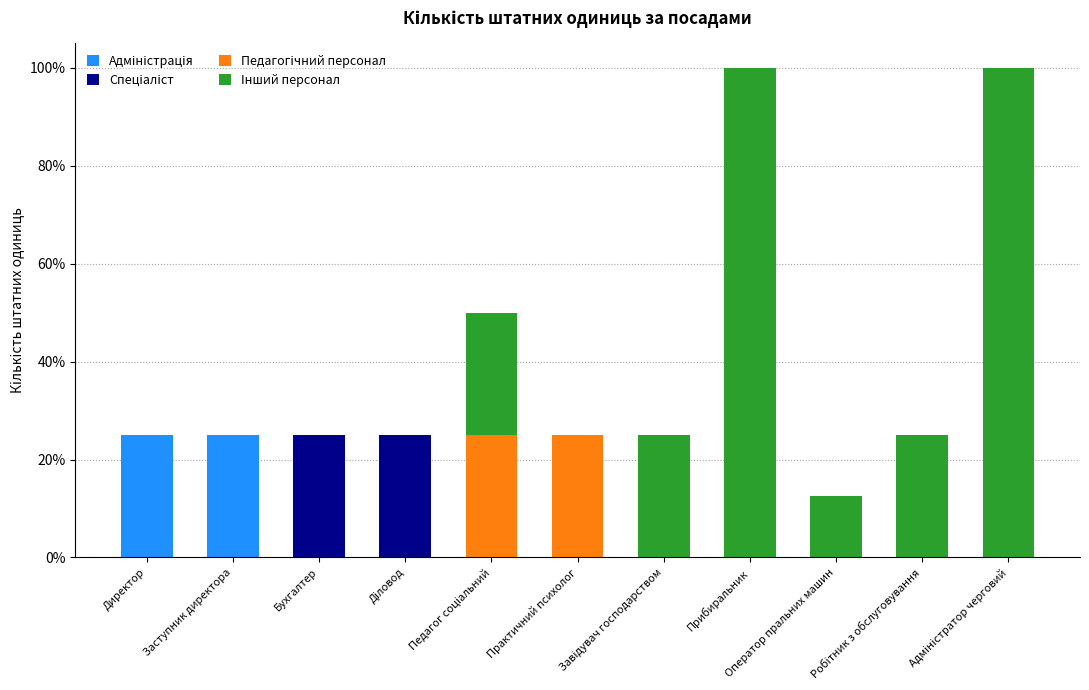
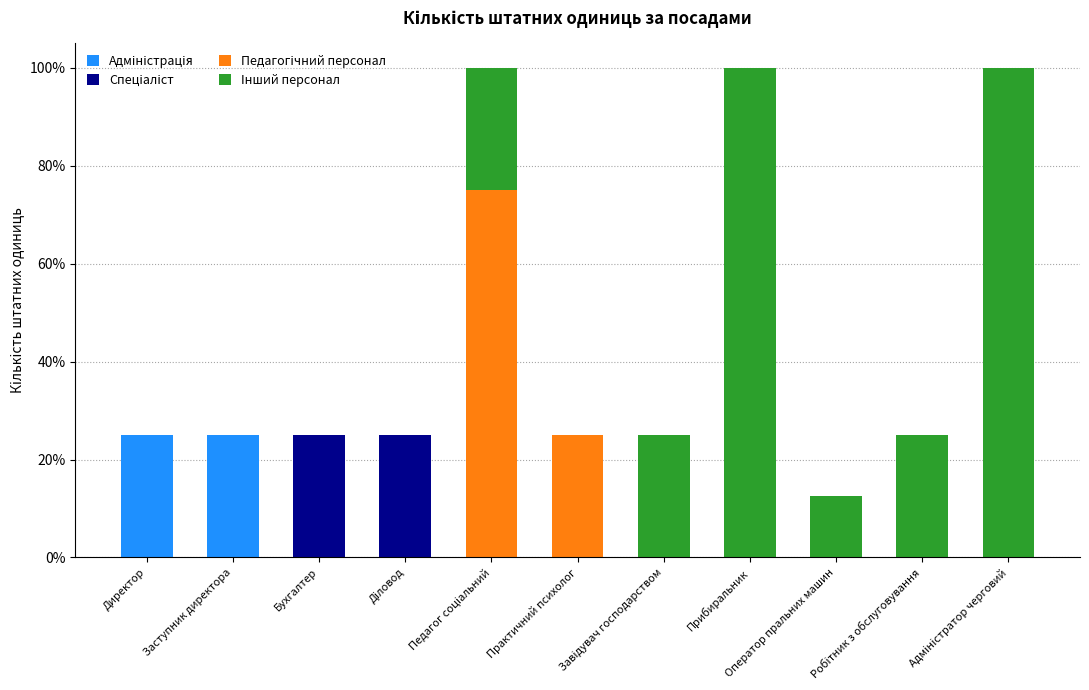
Педагогічний персонал, Педагог соціальний: 25% -> 75%
